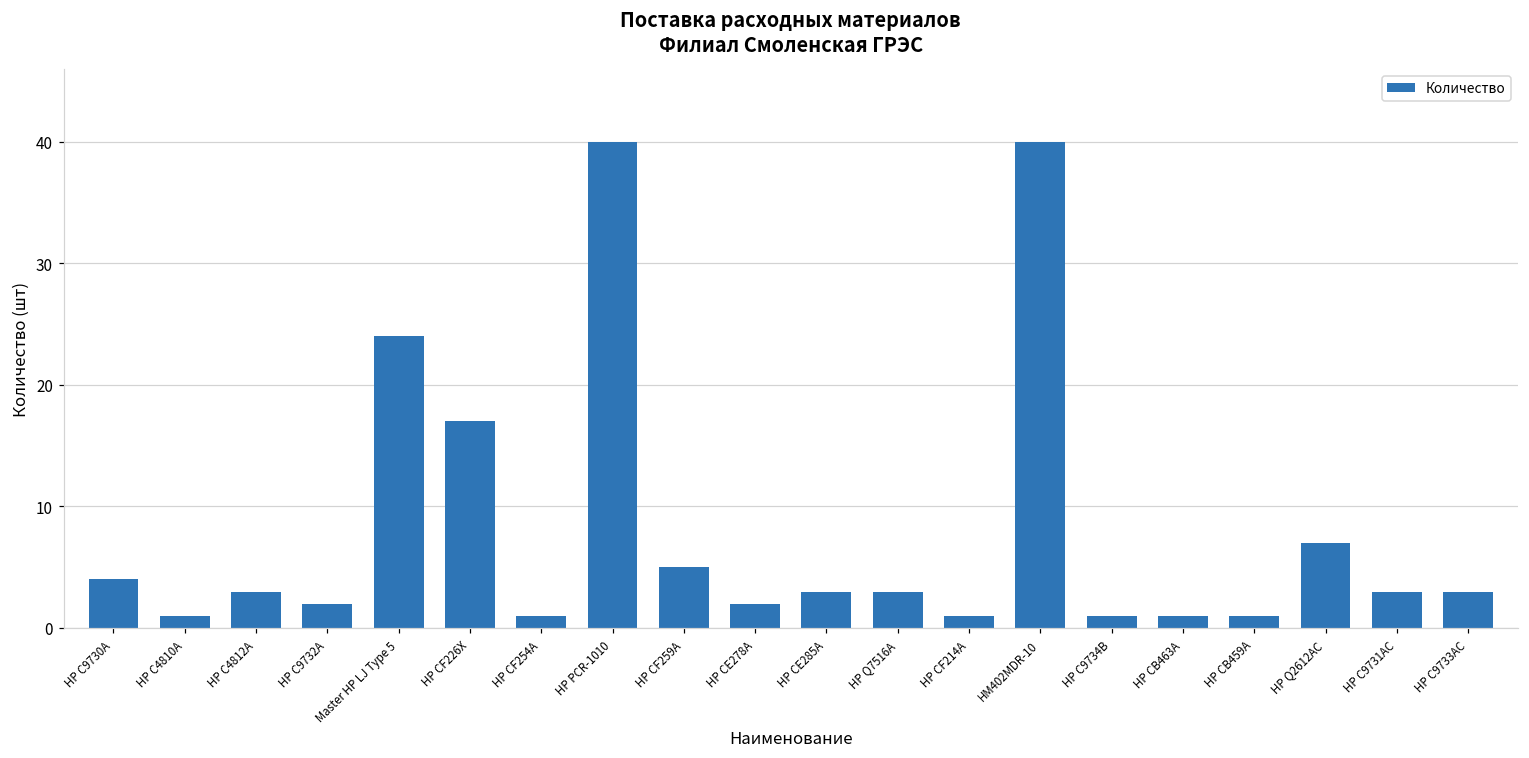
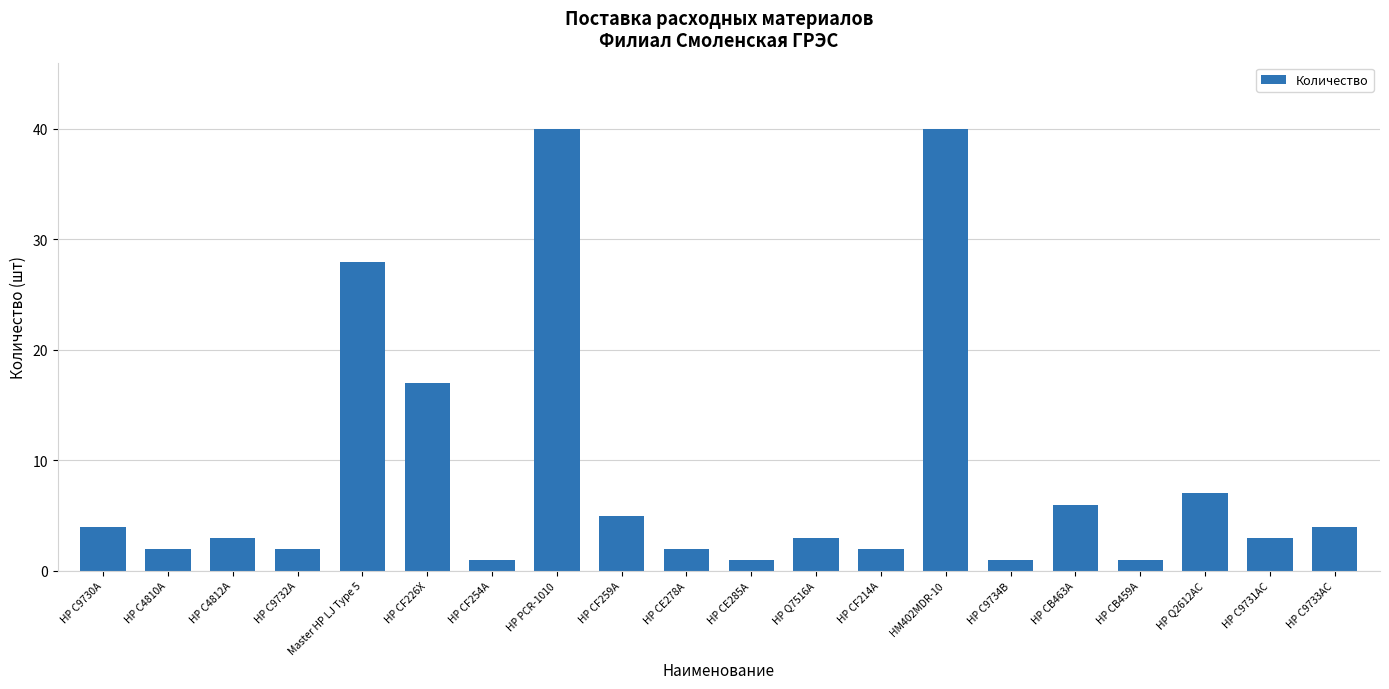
HP C4810A: 1 -> 2
Master HP LJ Type 5: 24 -> 28
HP CE285A: 3 -> 1
HP CF214A: 1 -> 2
HP CB463A: 1 -> 6
HP C9733AC: 3 -> 4
